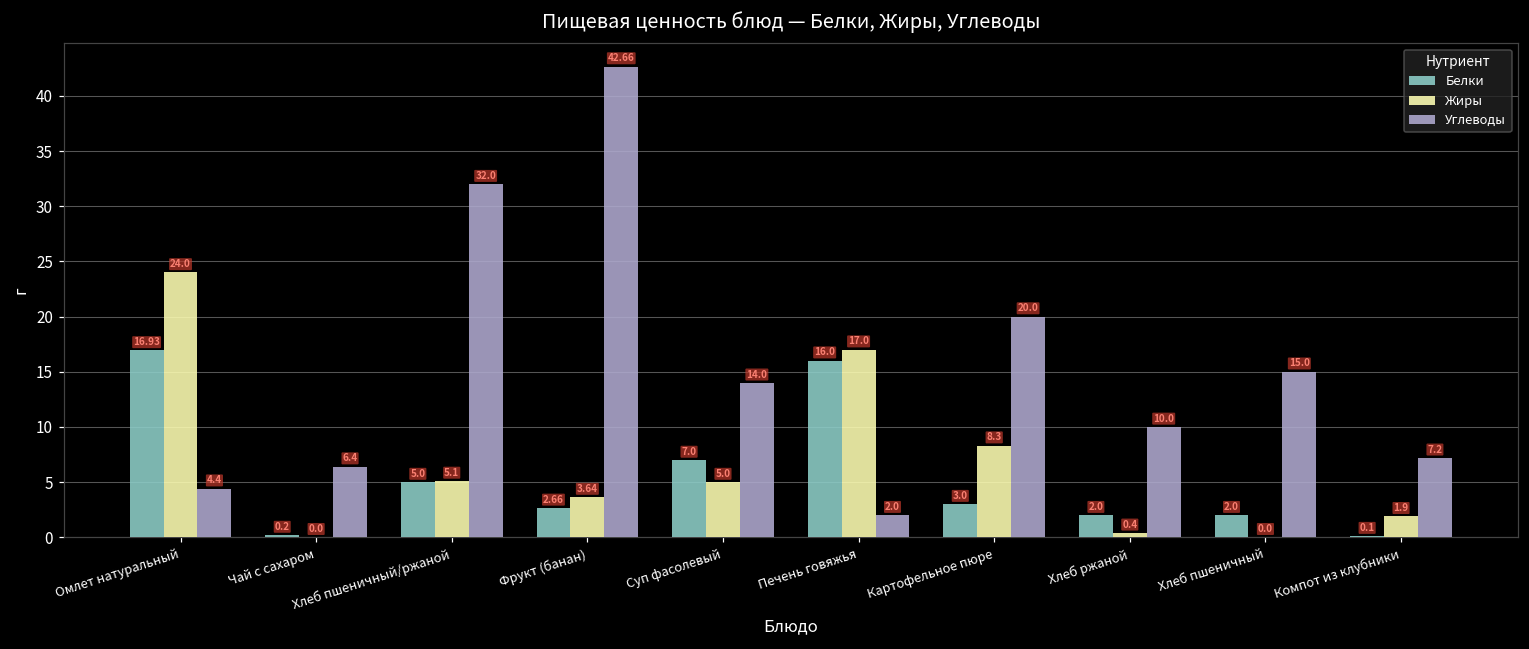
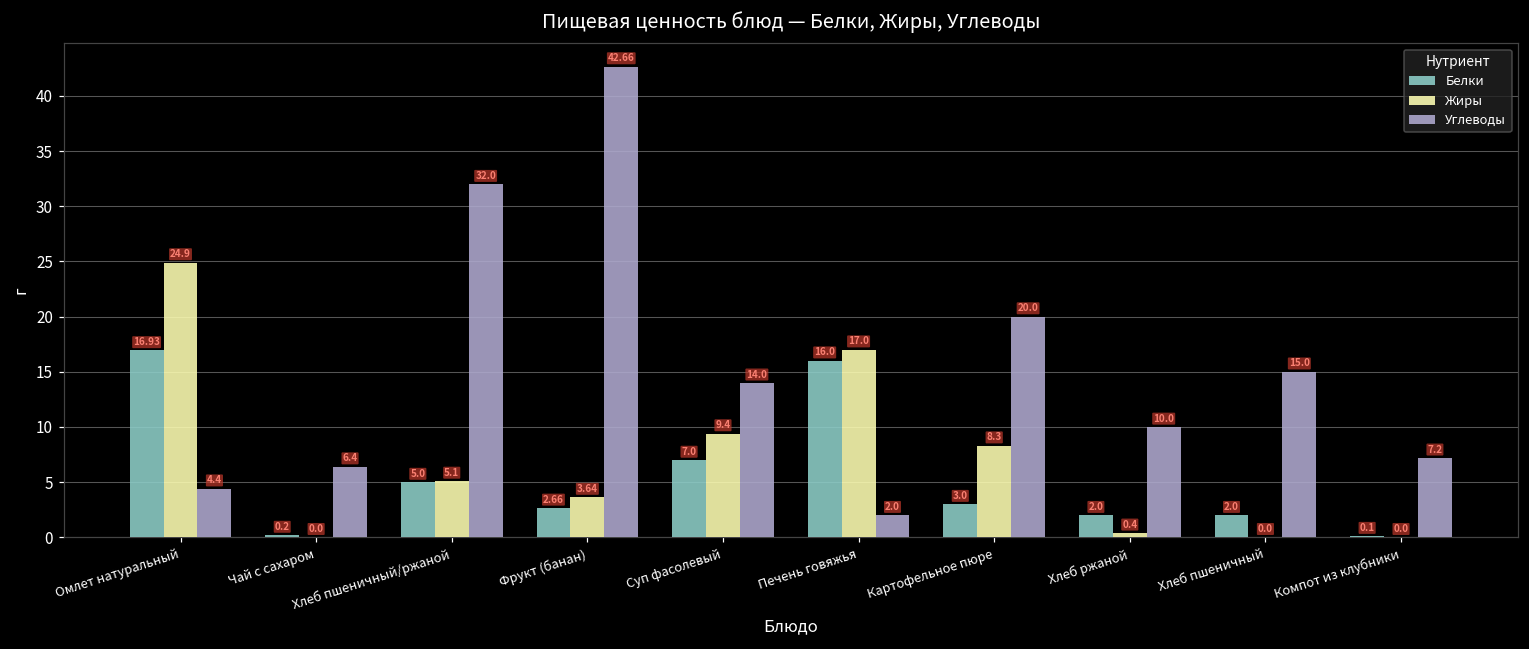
Жиры, Омлет натуральный: 24.0 -> 24.9
Жиры, Суп фасолевый: 5.0 -> 9.4
Жиры, Компот из клубники: 1.9 -> 0.0
